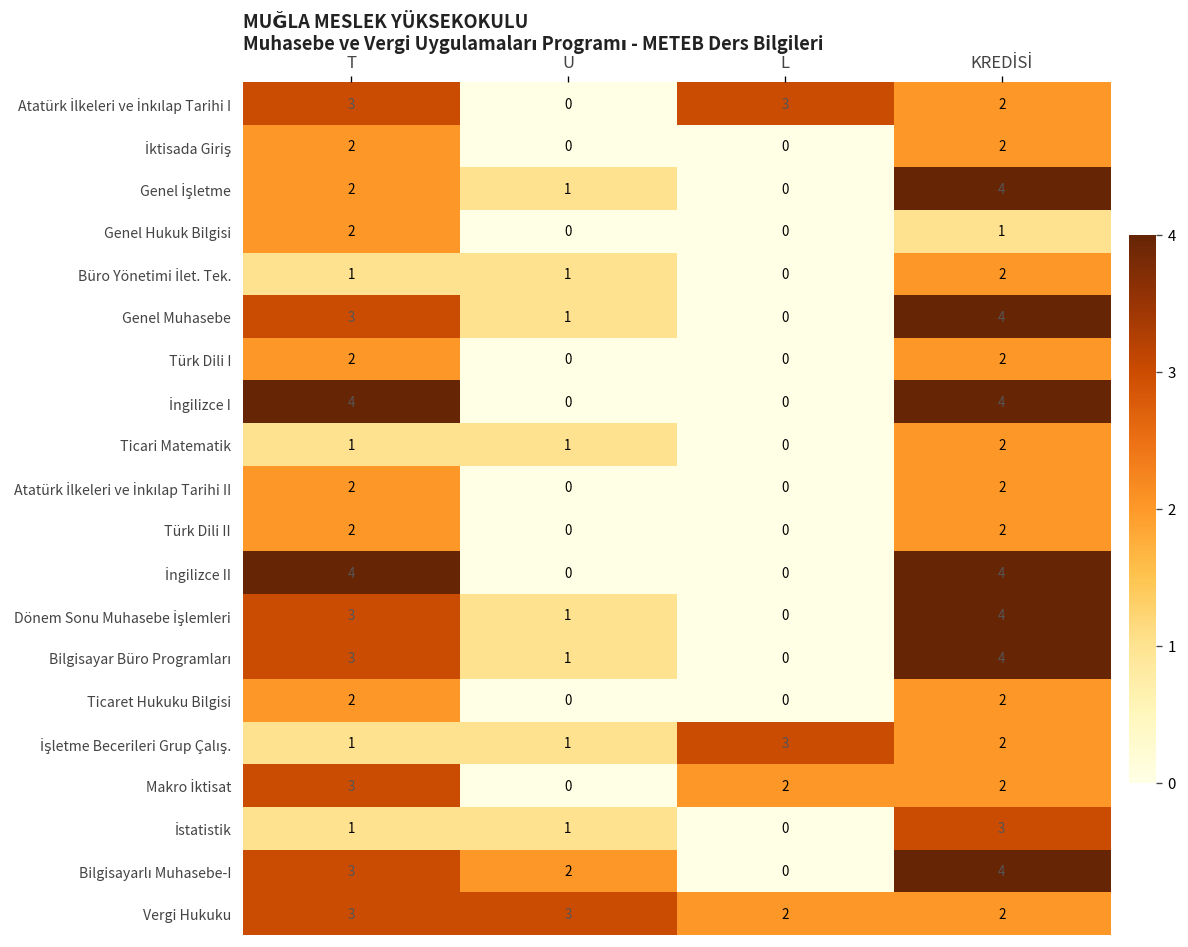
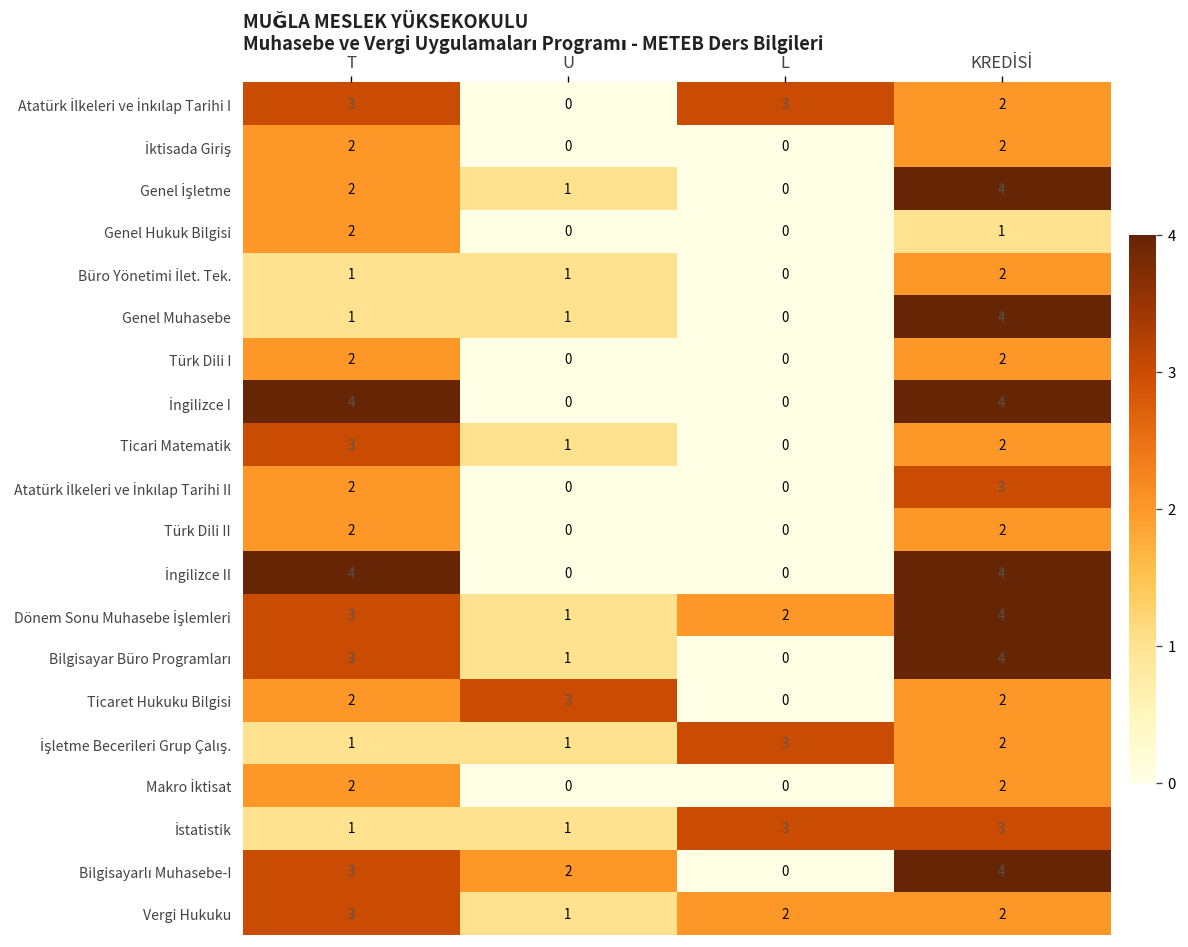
Genel Muhasebe, T: 3 -> 1
Ticari Matematik, T: 1 -> 3
Atatürk İlkeleri ve İnkılap Tarihi II, KREDİSİ: 2 -> 3
Dönem Sonu Muhasebe İşlemleri, L: 0 -> 2
Ticaret Hukuku Bilgisi, U: 0 -> 3
Makro İktisat, T: 3 -> 2
Makro İktisat, L: 2 -> 0
İstatistik, L: 0 -> 3
Vergi Hukuku, U: 3 -> 1
